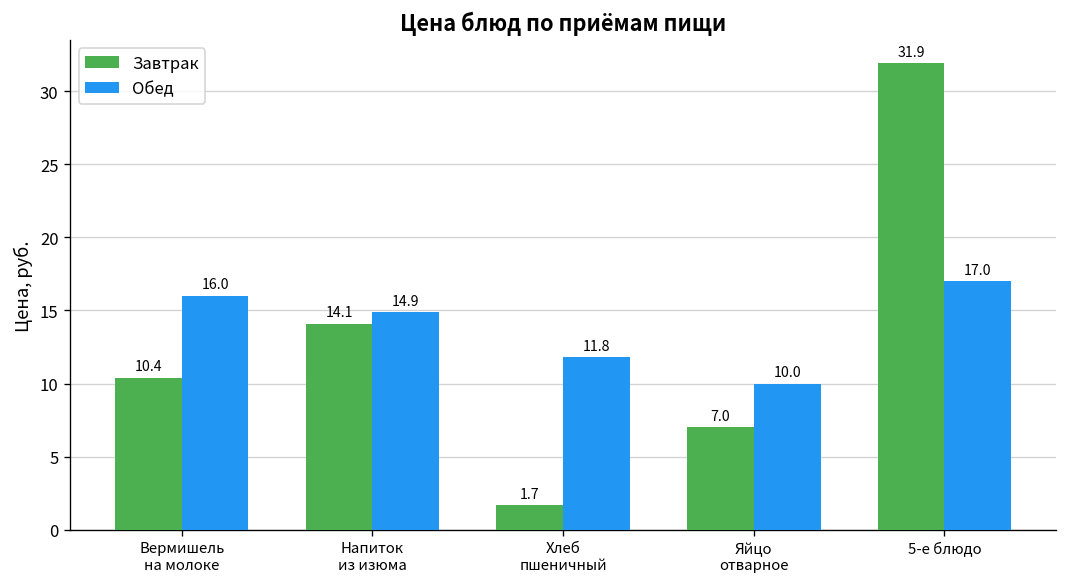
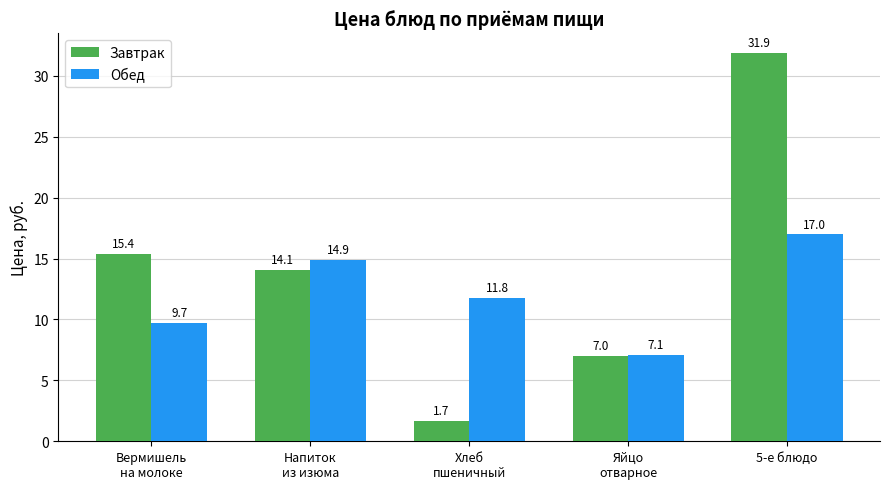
Завтрак, Вермишель на молоке: 10.4 -> 15.4
Обед, Вермишель на молоке: 16.0 -> 9.7
Обед, Яйцо отварное: 10.0 -> 7.1
